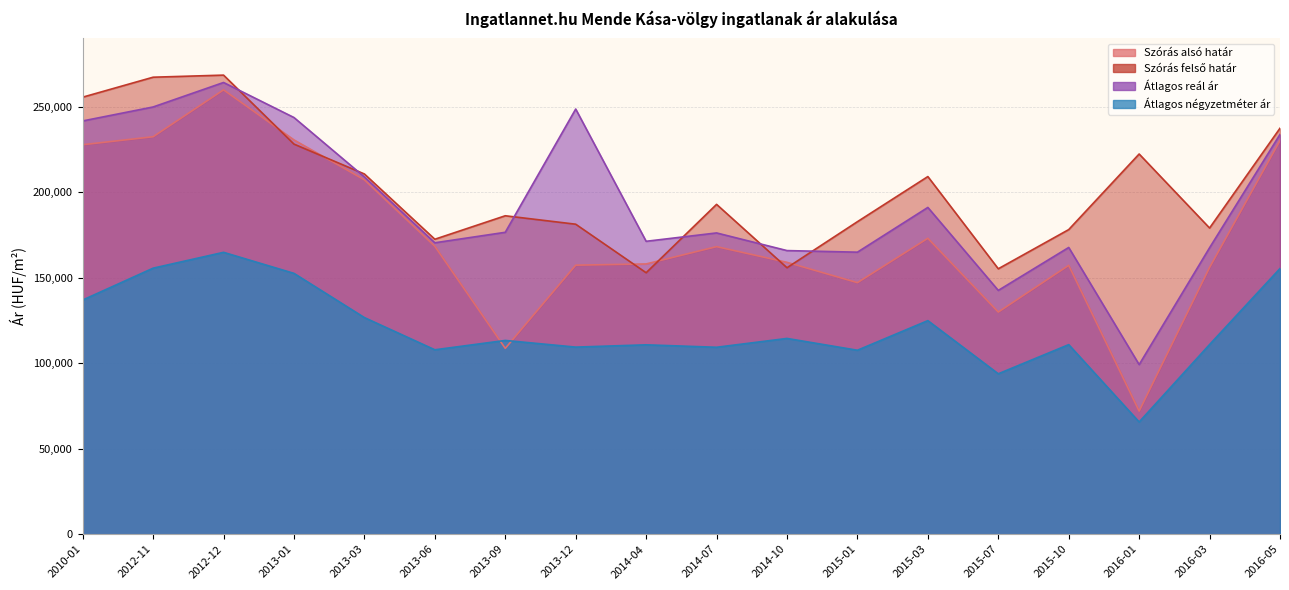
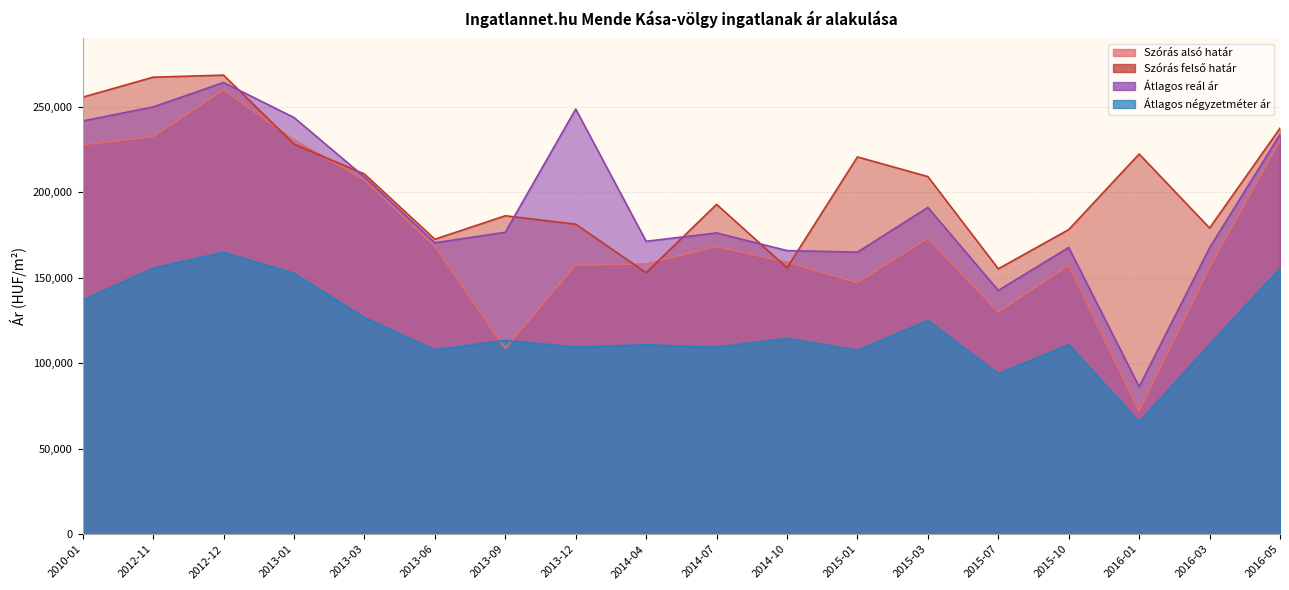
Szórás felső határ, 2015-01: 183,000 -> 221,000
Átlagos reál ár, 2016-01: 99,000 -> 86,000
